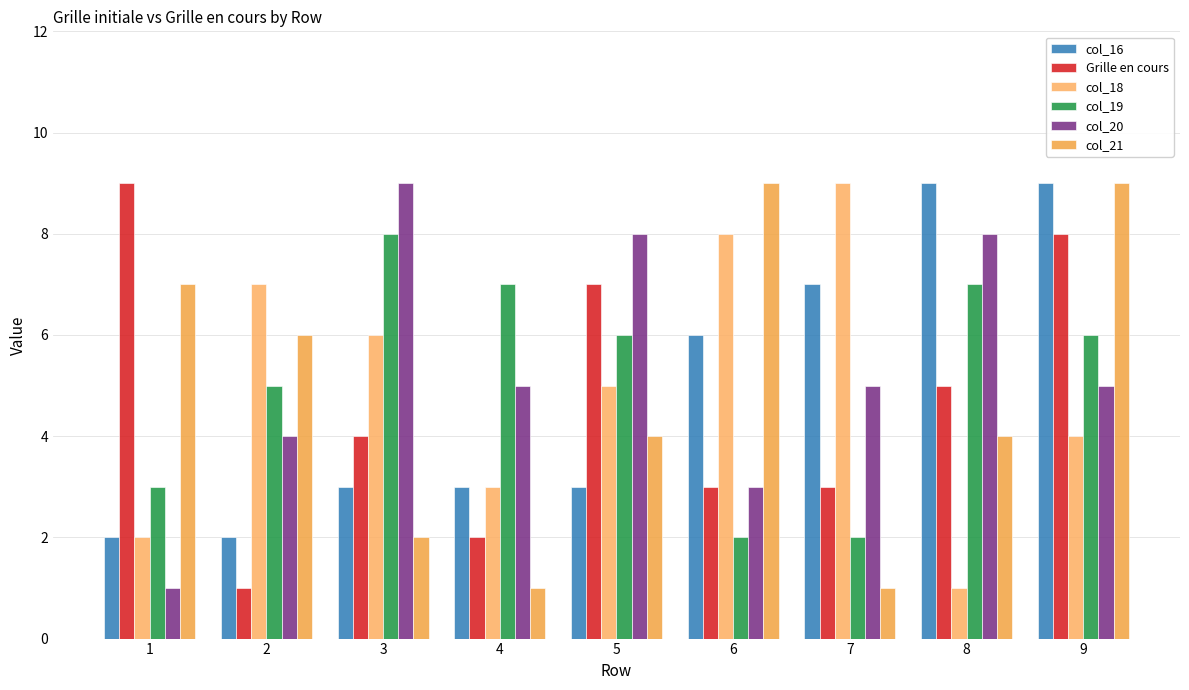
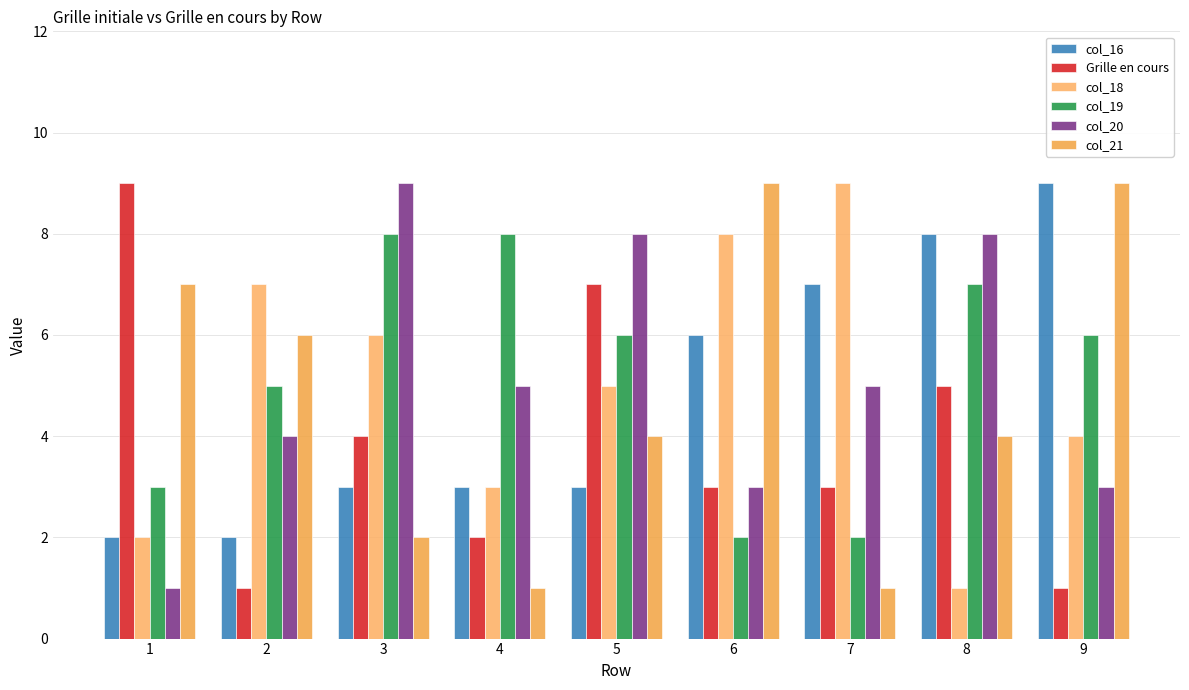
col_19, 4: 7 -> 8
col_16, 8: 9 -> 8
Grille en cours, 9: 8 -> 1
col_20, 9: 5 -> 3
